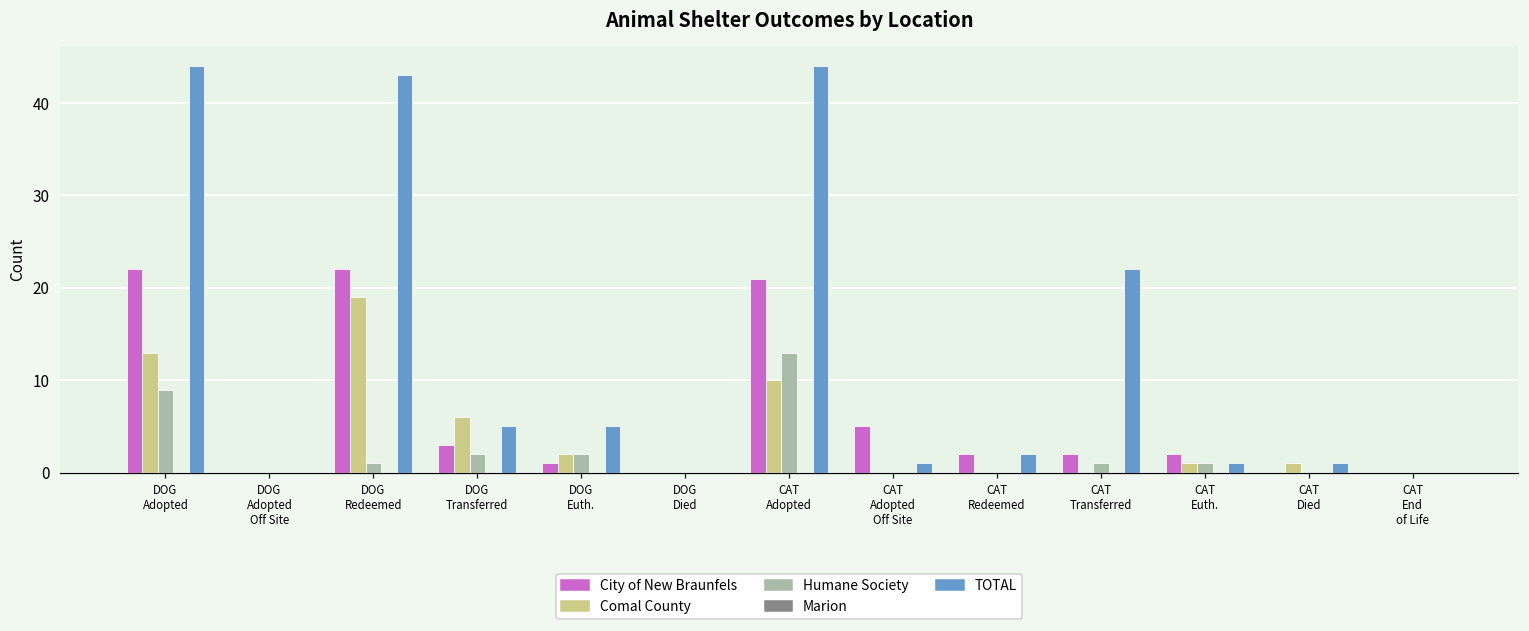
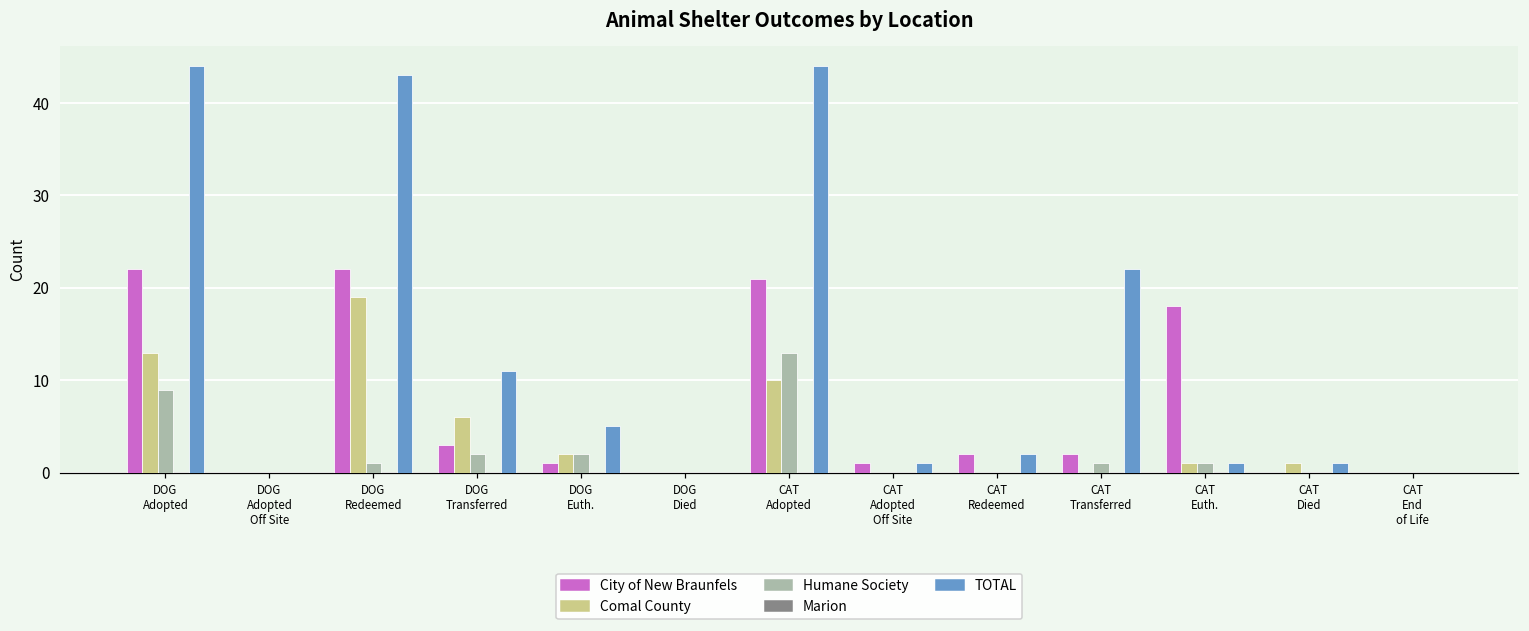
TOTAL, DOG Transferred: 5 -> 11
City of New Braunfels, CAT Adopted Off Site: 5 -> 1
City of New Braunfels, CAT Euth.: 2 -> 18
